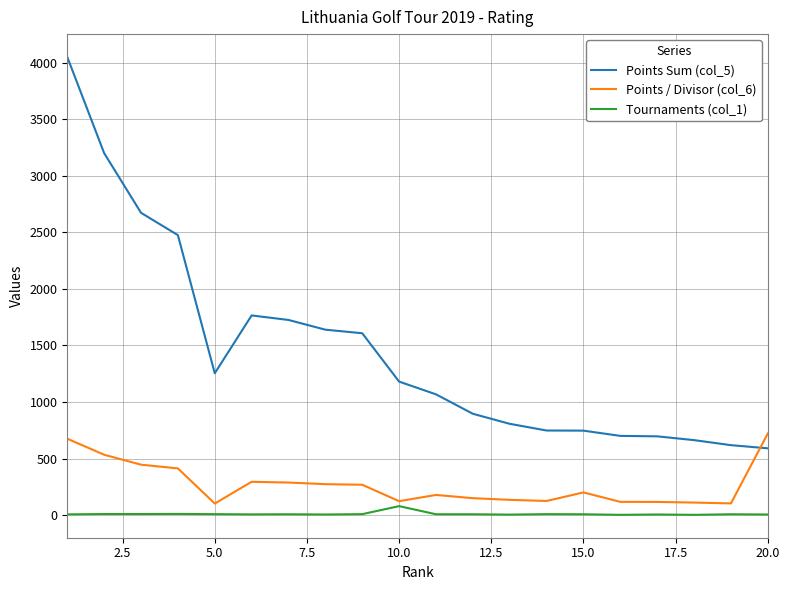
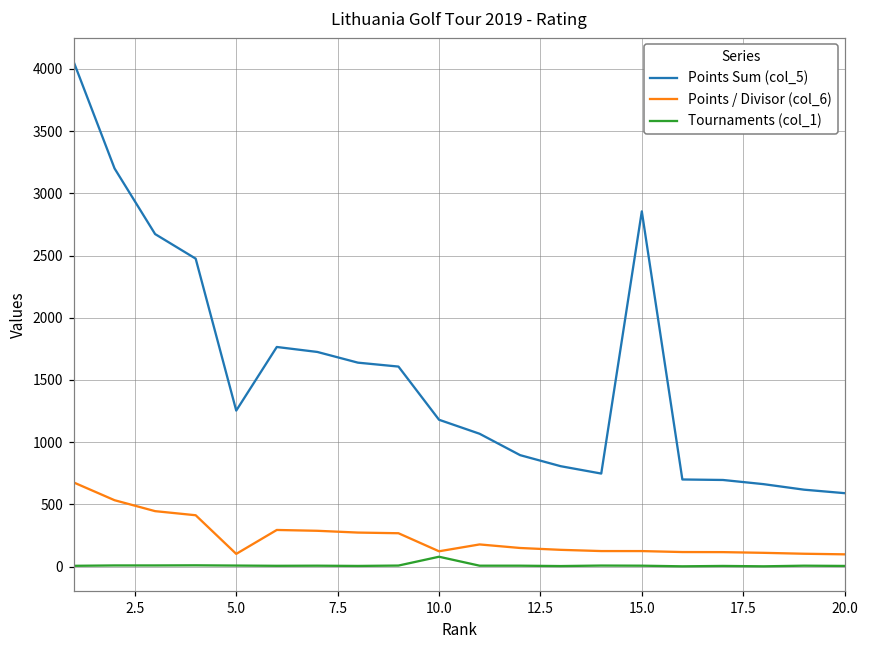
Points Sum (col_5), 15.0: 750 -> 2860
Points / Divisor (col_6), 15.0: 200 -> 120
Points / Divisor (col_6), 20.0: 720 -> 100
